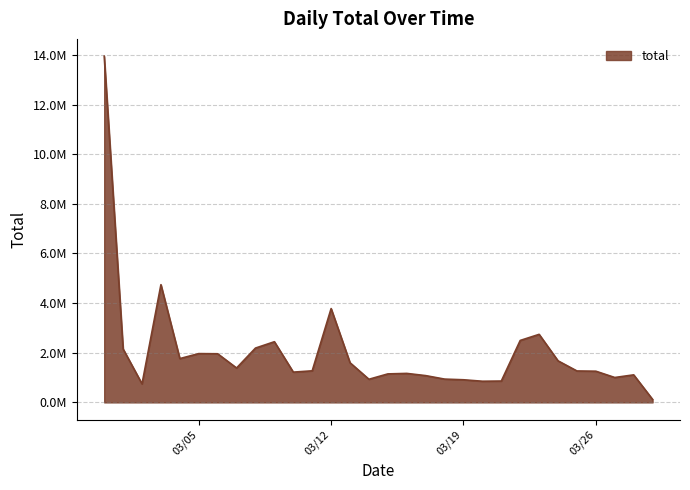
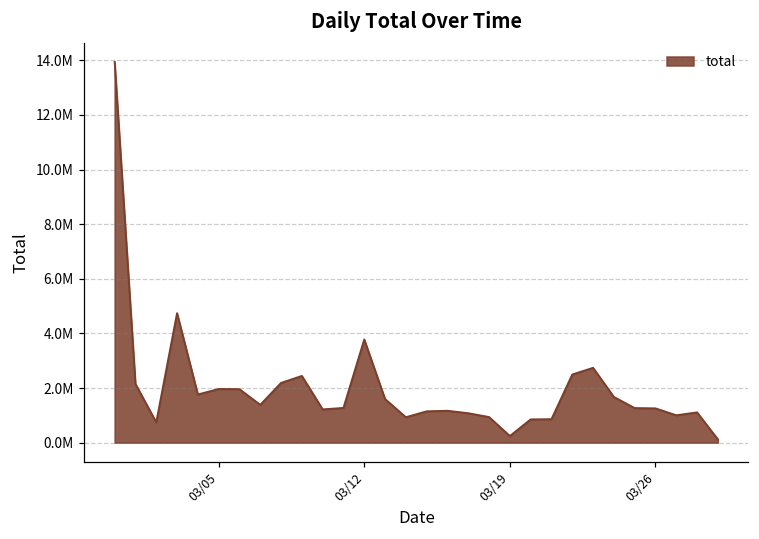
03/19: 900000 -> 200000
